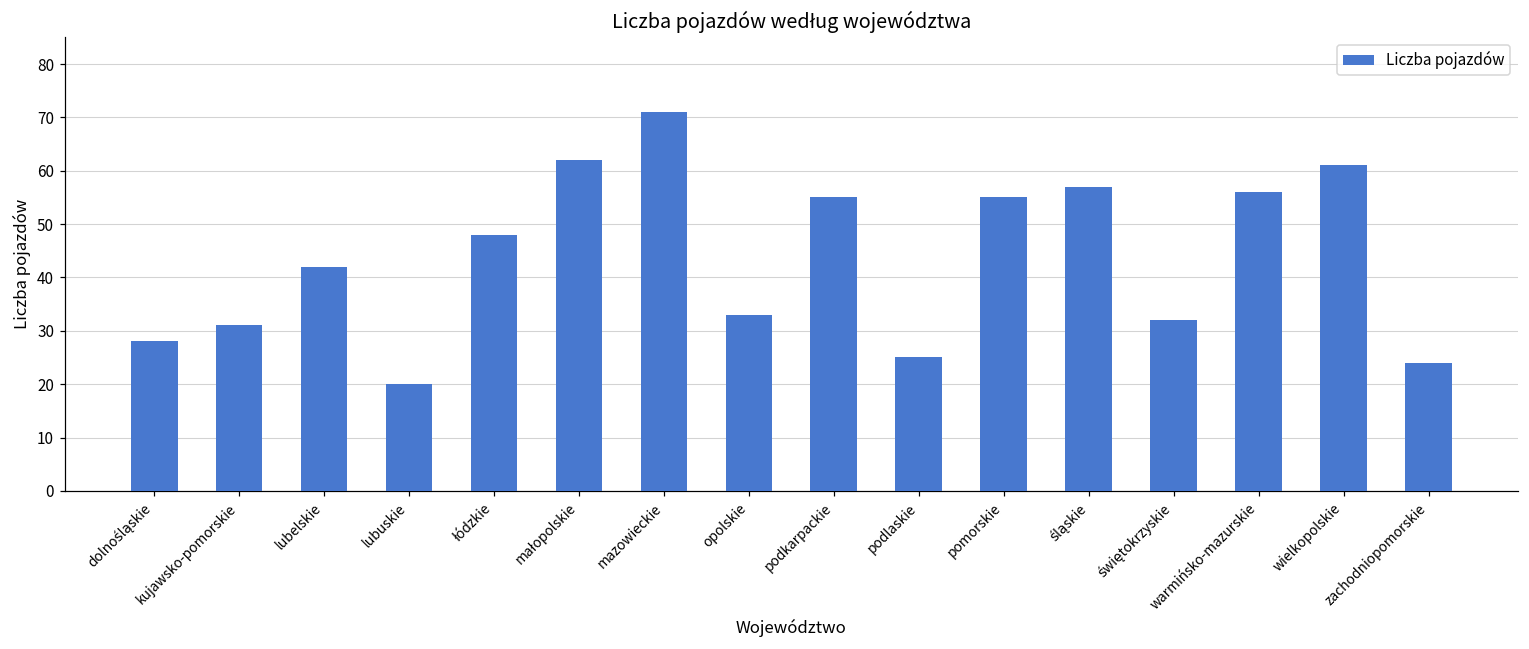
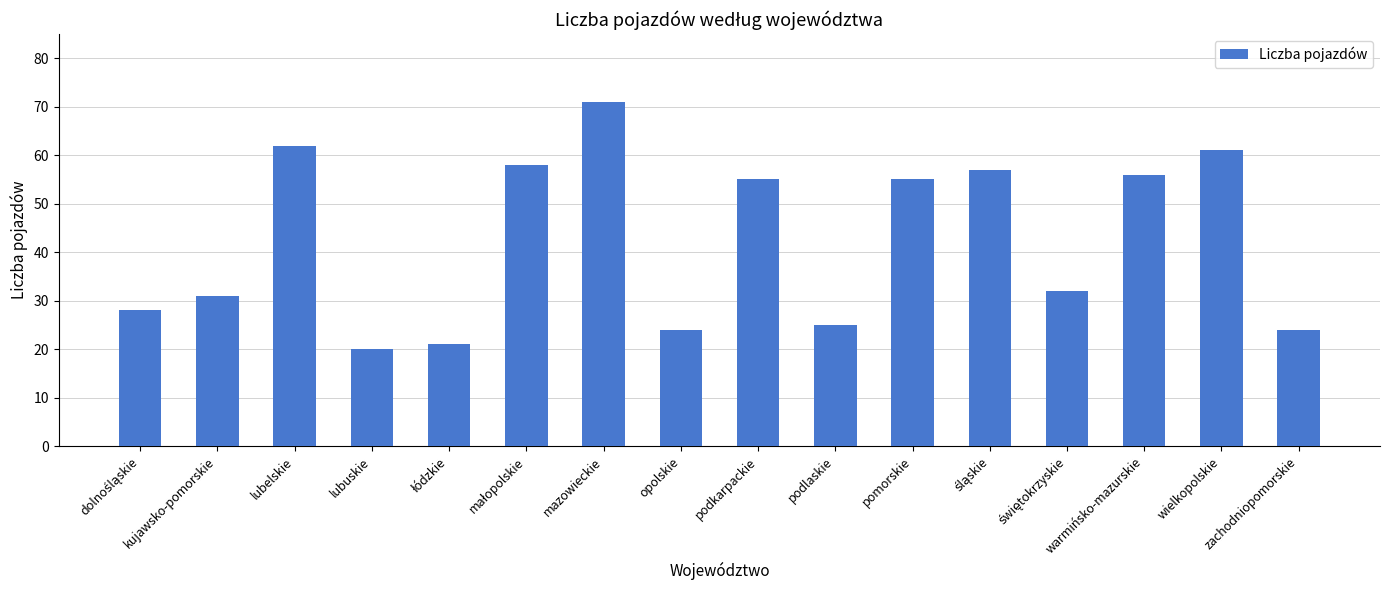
lubelskie: 42 -> 62
łódzkie: 48 -> 21
małopolskie: 62 -> 58
opolskie: 33 -> 24
